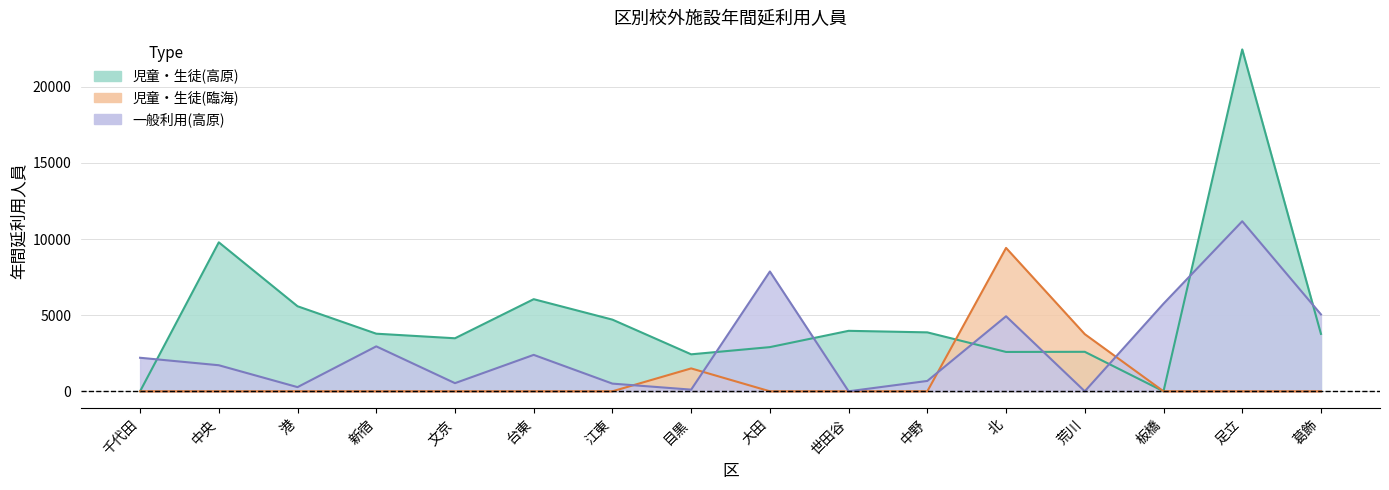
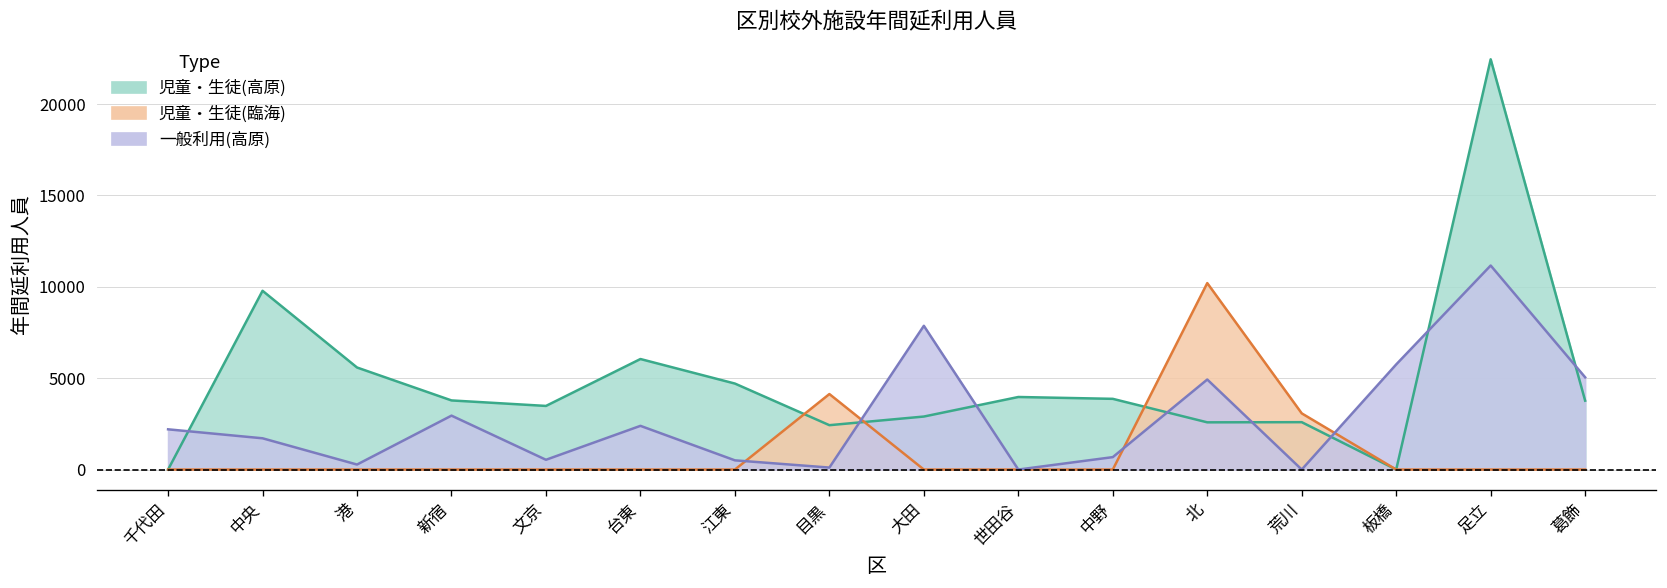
児童・生徒(臨海), 目黒: 1500 -> 4100
児童・生徒(臨海), 北: 9400 -> 10200
児童・生徒(臨海), 荒川: 3800 -> 3100
